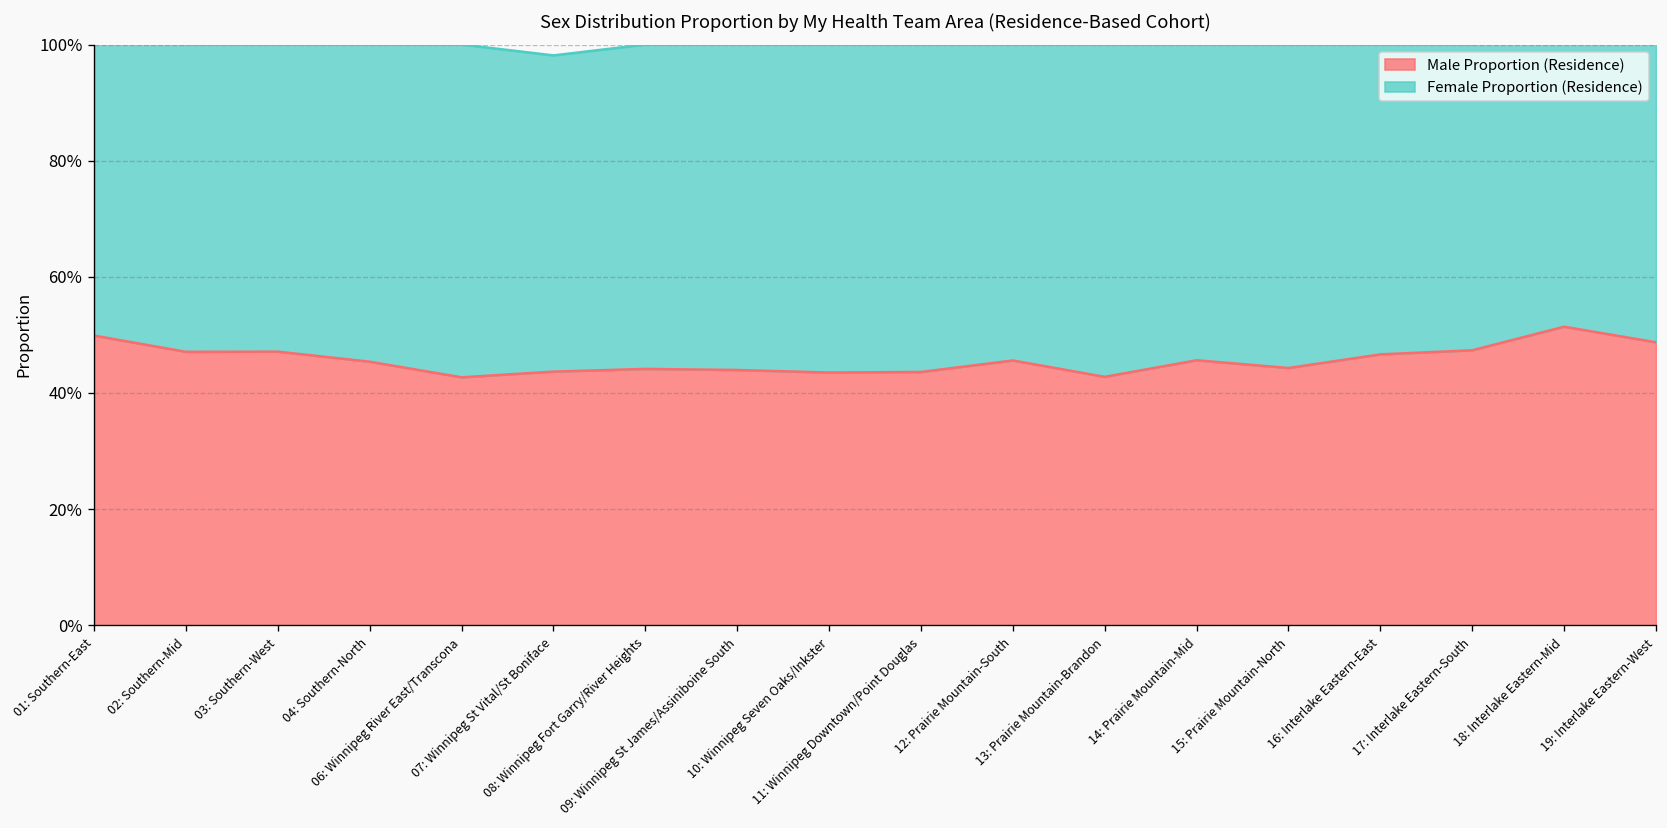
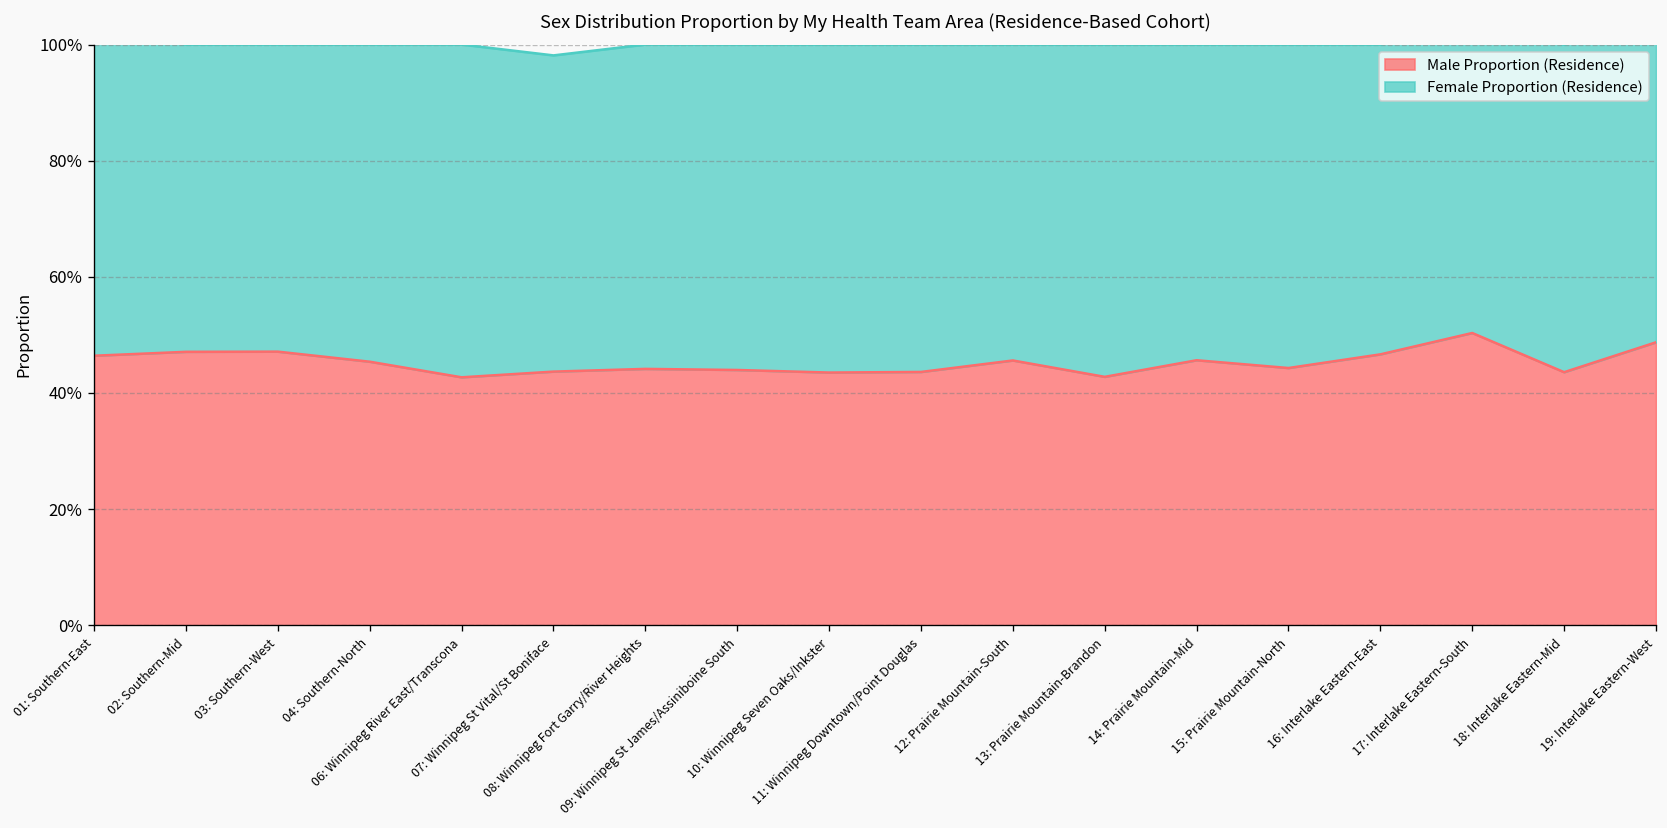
Male Proportion (Residence), 01: Southern-East: 50% -> 46%
Male Proportion (Residence), 17: Interlake Eastern-South: 47% -> 50%
Male Proportion (Residence), 18: Interlake Eastern-Mid: 51% -> 44%
